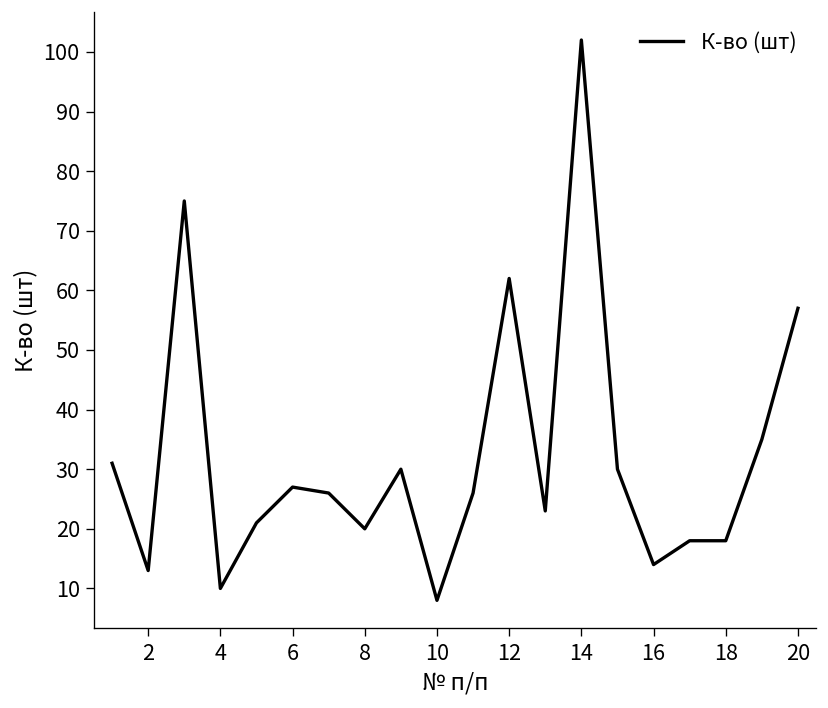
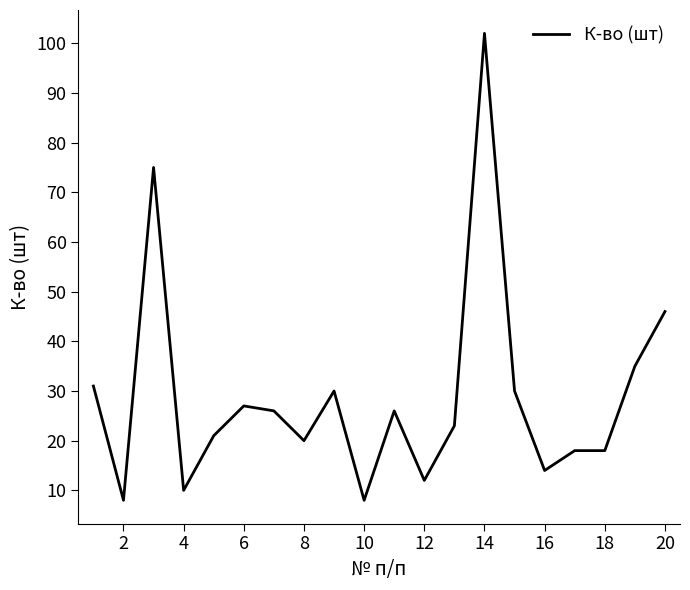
2: 13 -> 8
12: 62 -> 12
20: 57 -> 46
